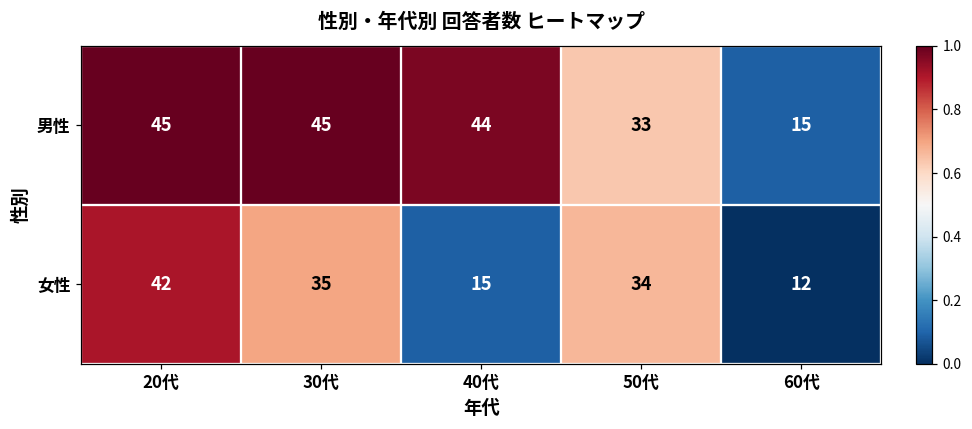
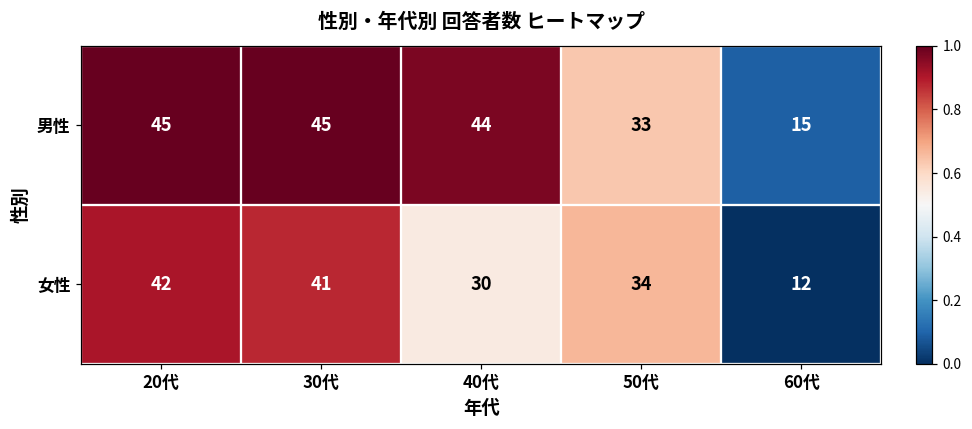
女性, 30代: 35 -> 41
女性, 40代: 15 -> 30
